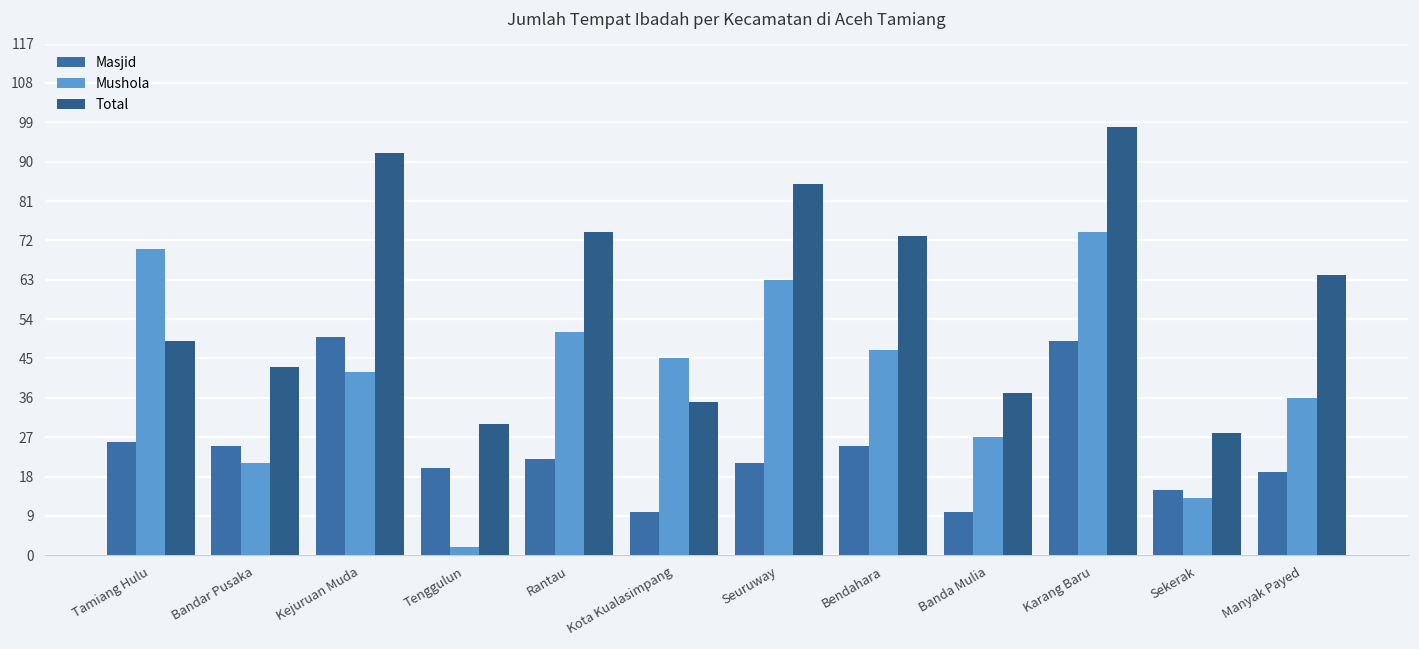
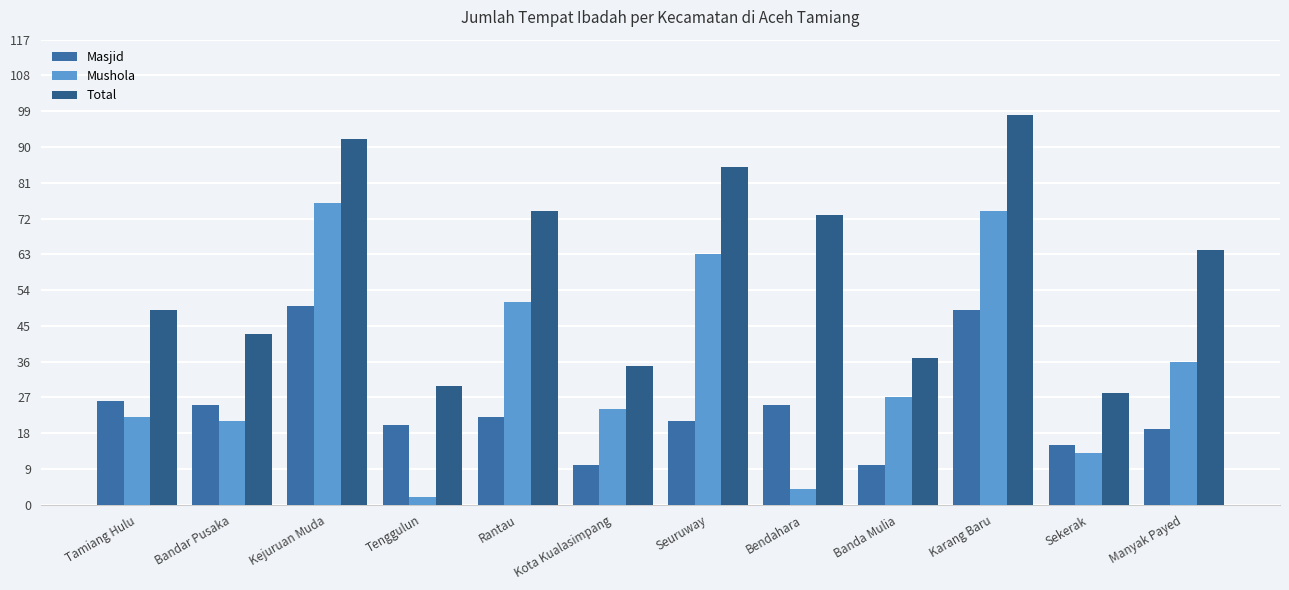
Mushola, Tamiang Hulu: 70 -> 22
Mushola, Kejuruan Muda: 42 -> 76
Mushola, Kota Kualasimpang: 45 -> 24
Mushola, Bendahara: 47 -> 4
